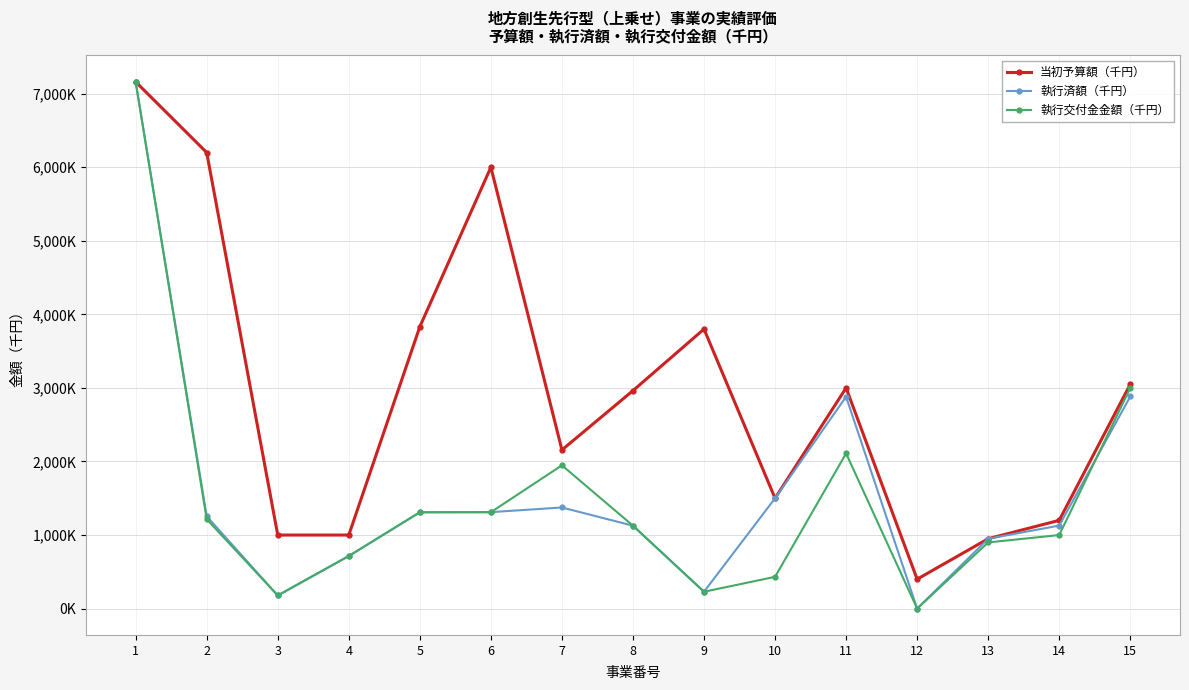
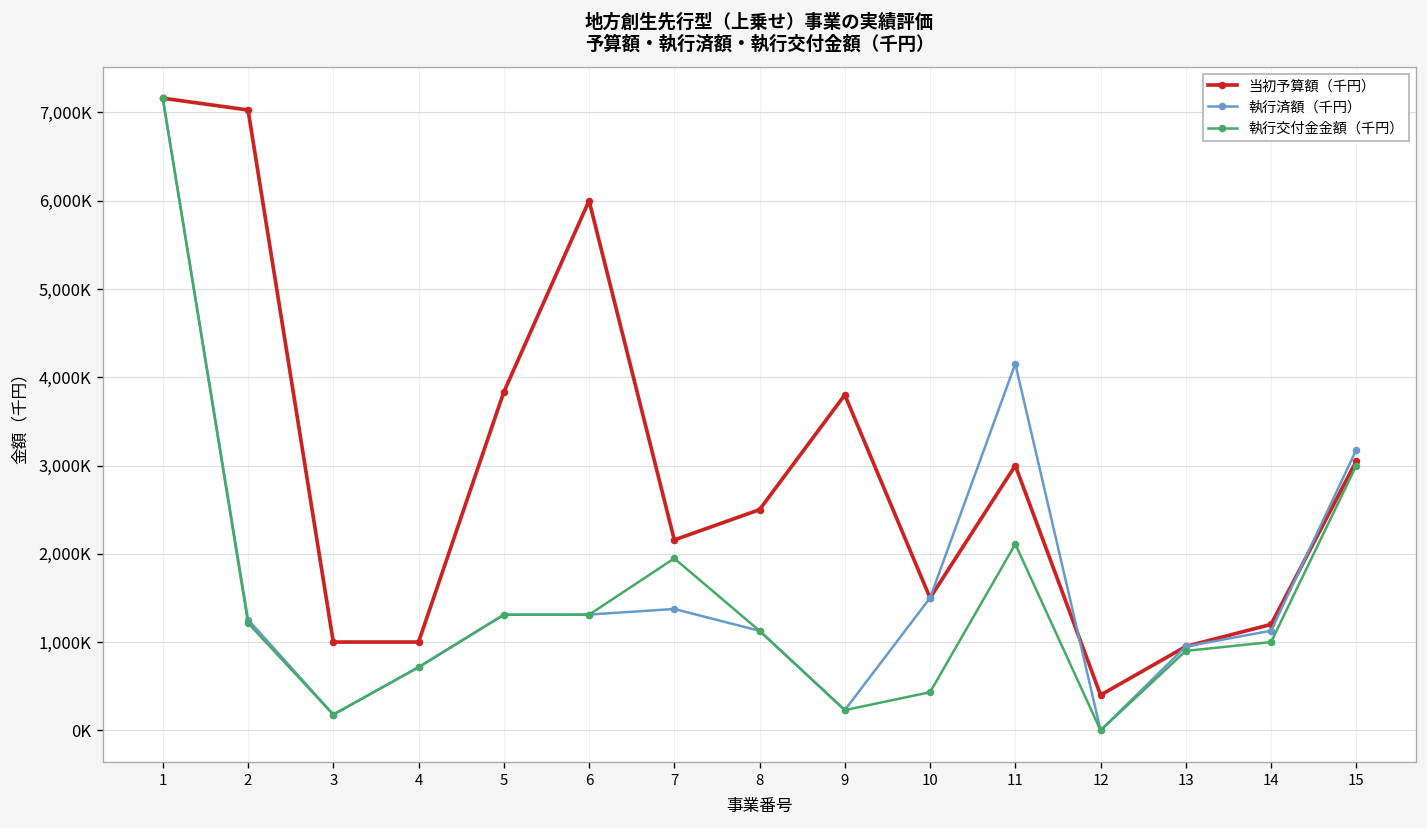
当初予算額（千円）, 2: 6,200,000 -> 7,000,000
当初予算額（千円）, 8: 3,000,000 -> 2,500,000
執行済額（千円）, 11: 2,900,000 -> 4,200,000
執行済額（千円）, 15: 2,900,000 -> 3,200,000
